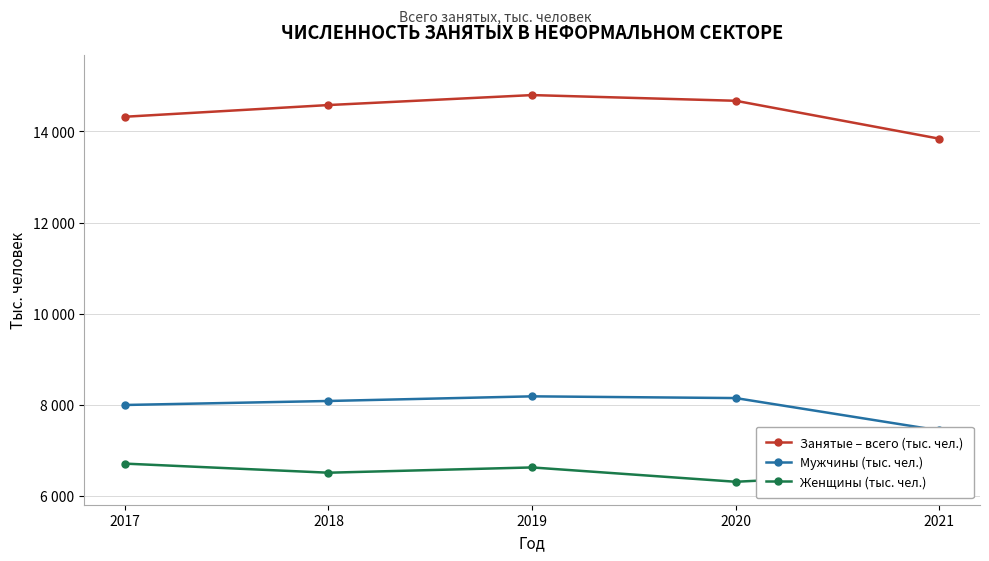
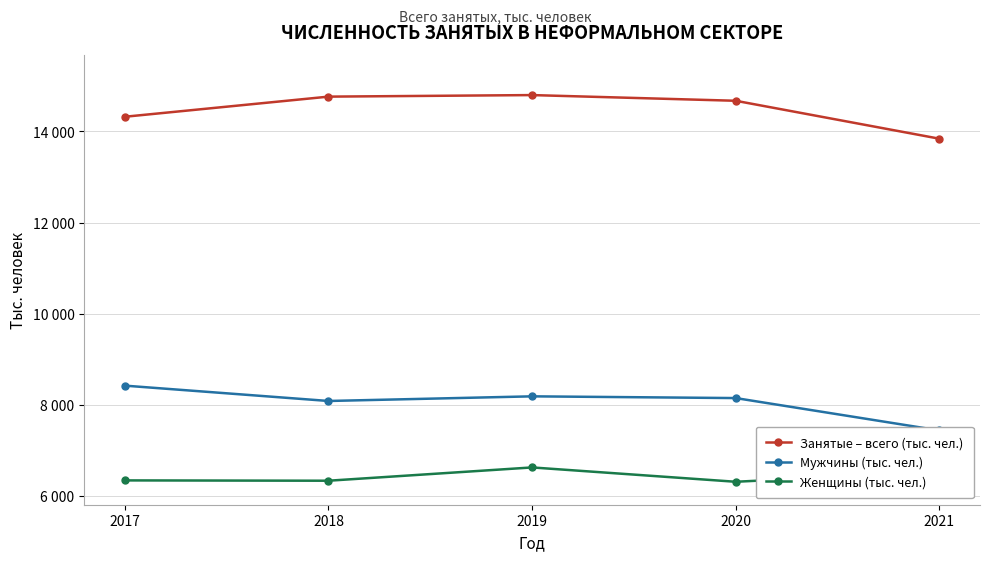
Мужчины (тыс. чел.), 2017: 8000 -> 8400
Женщины (тыс. чел.), 2017: 6700 -> 6300
Занятые – всего (тыс. чел.), 2018: 14600 -> 14800
Женщины (тыс. чел.), 2018: 6500 -> 6300
